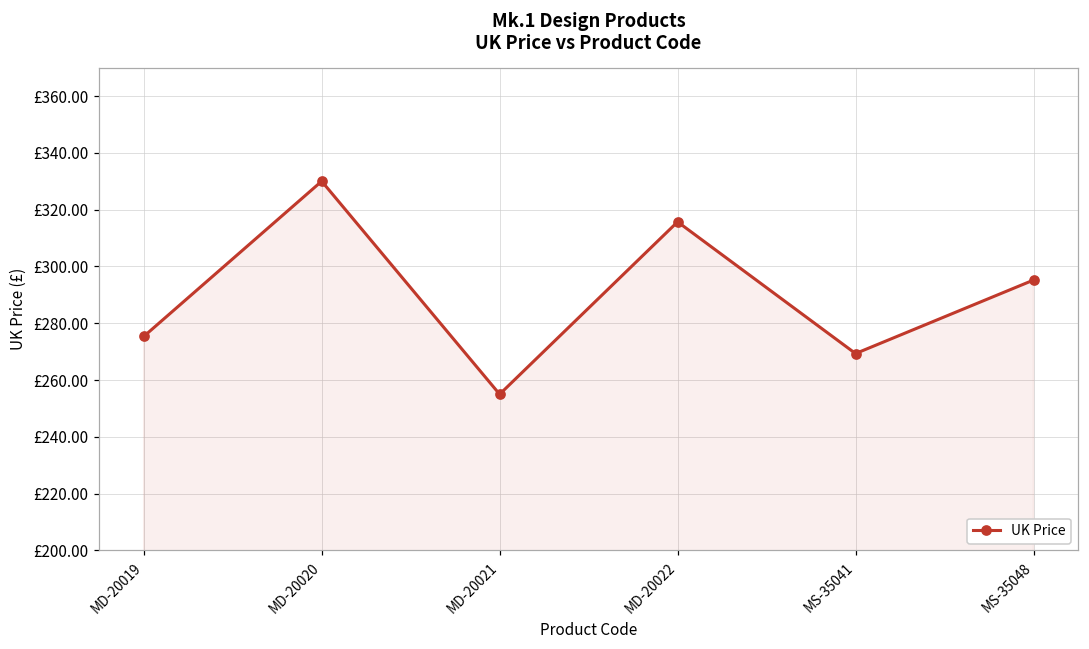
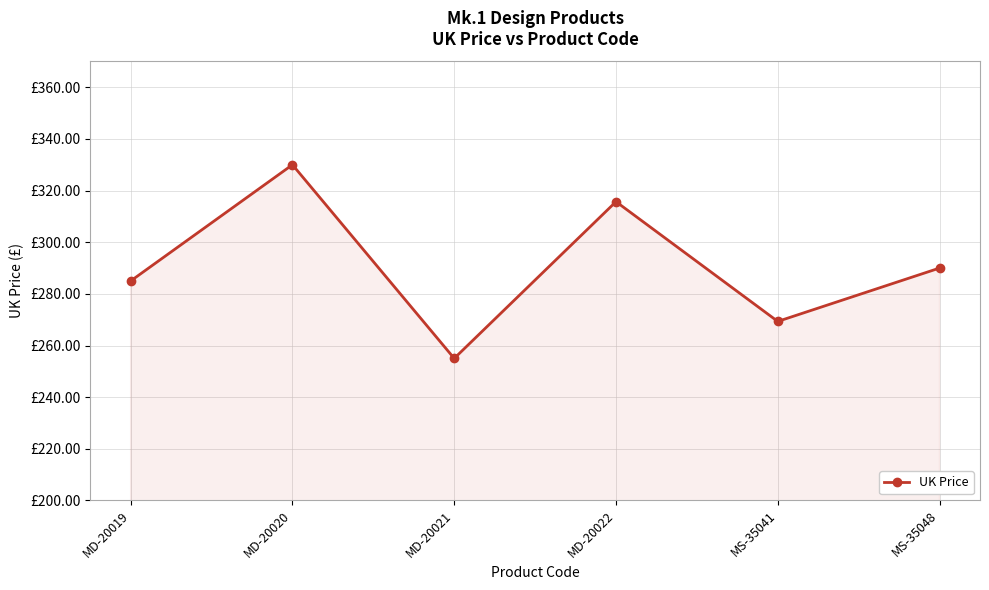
MD-20019: £275 -> £285
MS-35048: £295 -> £290
